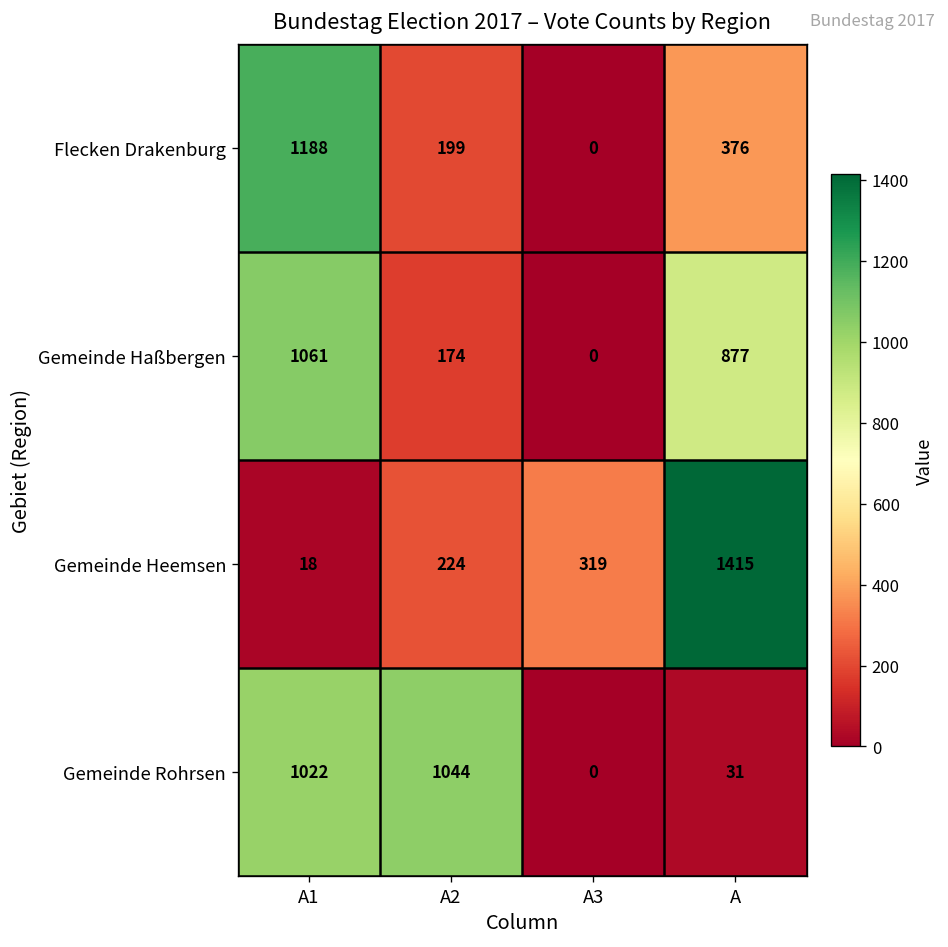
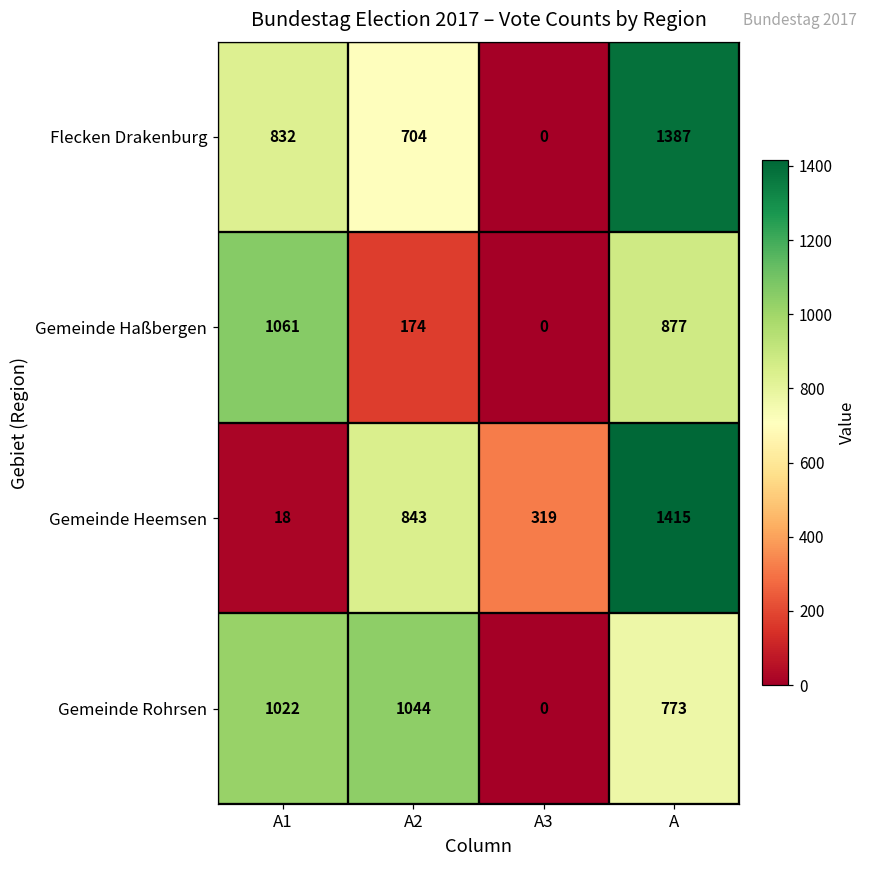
Flecken Drakenburg, A1: 1188 -> 832
Flecken Drakenburg, A2: 199 -> 704
Flecken Drakenburg, A: 376 -> 1387
Gemeinde Heemsen, A2: 224 -> 843
Gemeinde Rohrsen, A: 31 -> 773
